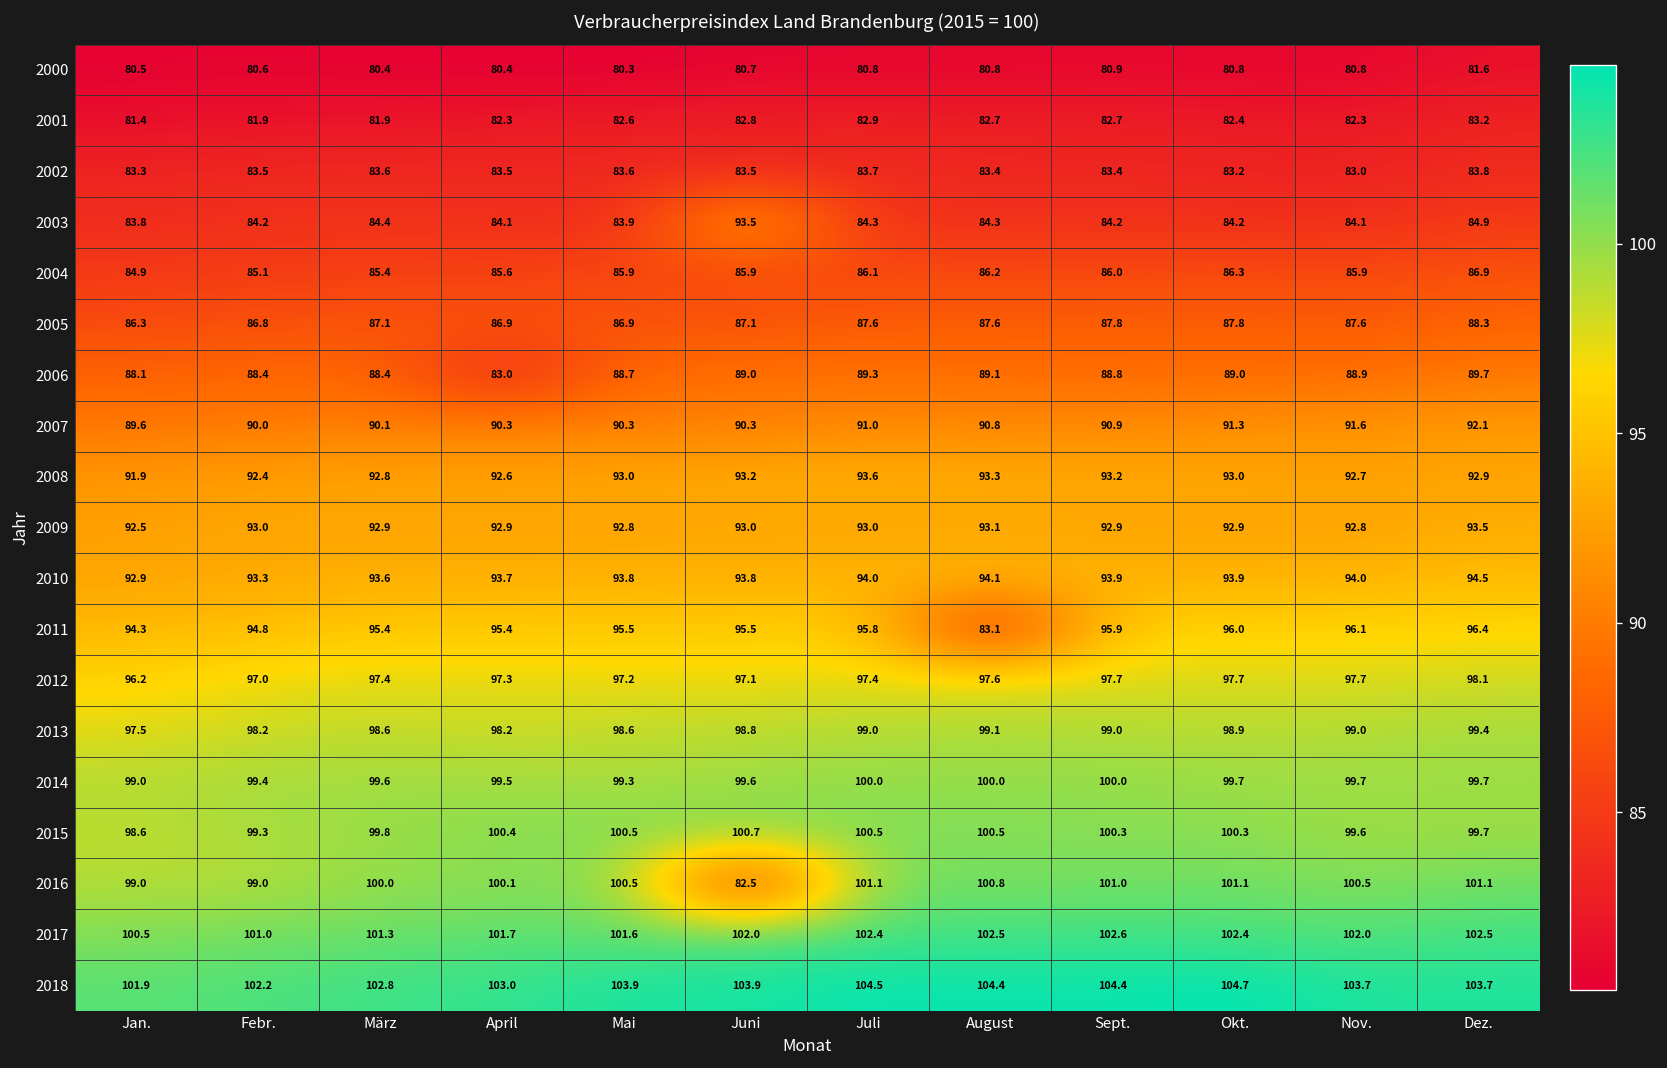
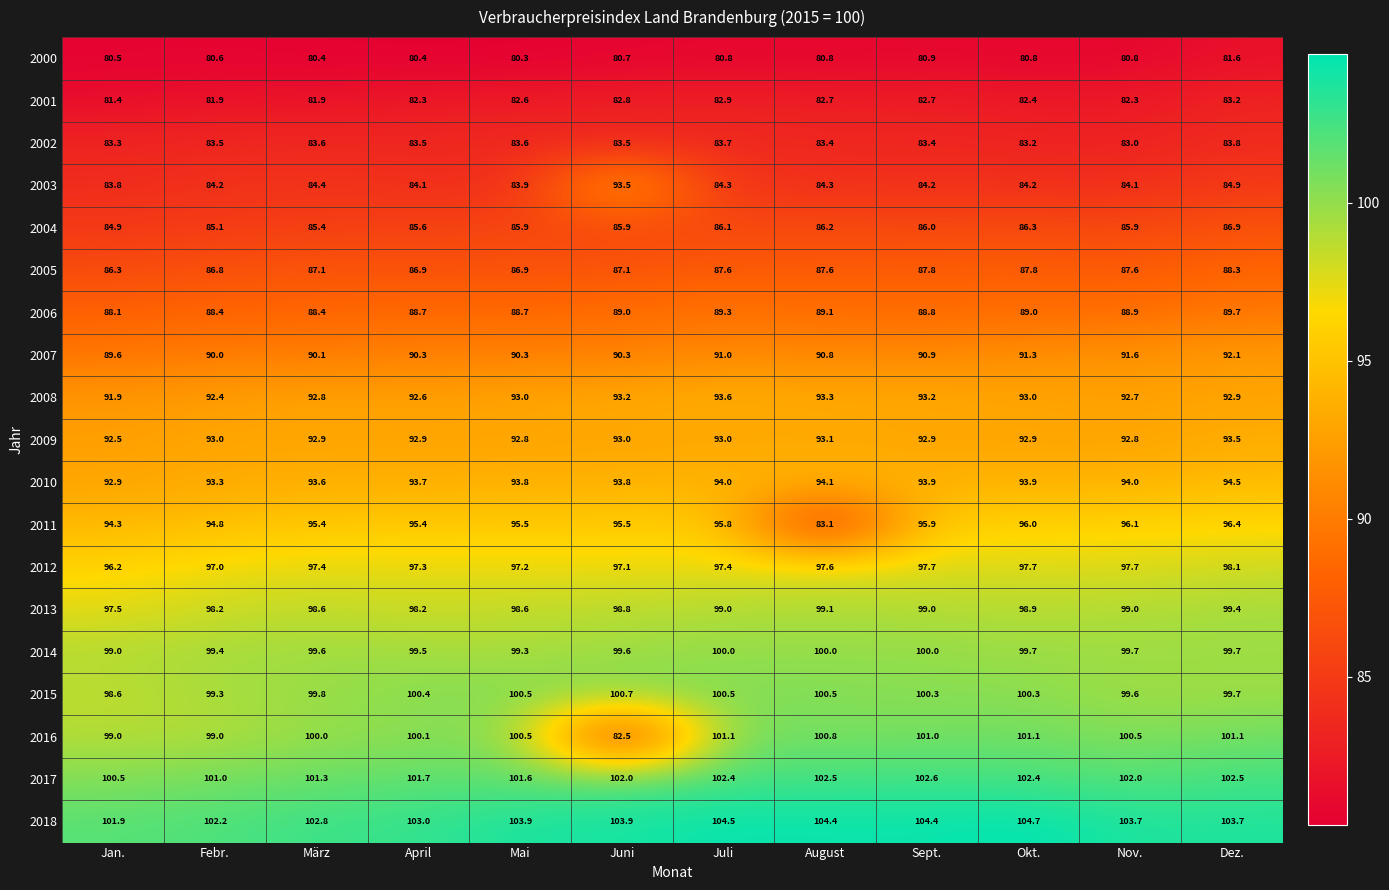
2006, April: 83.0 -> 88.7
